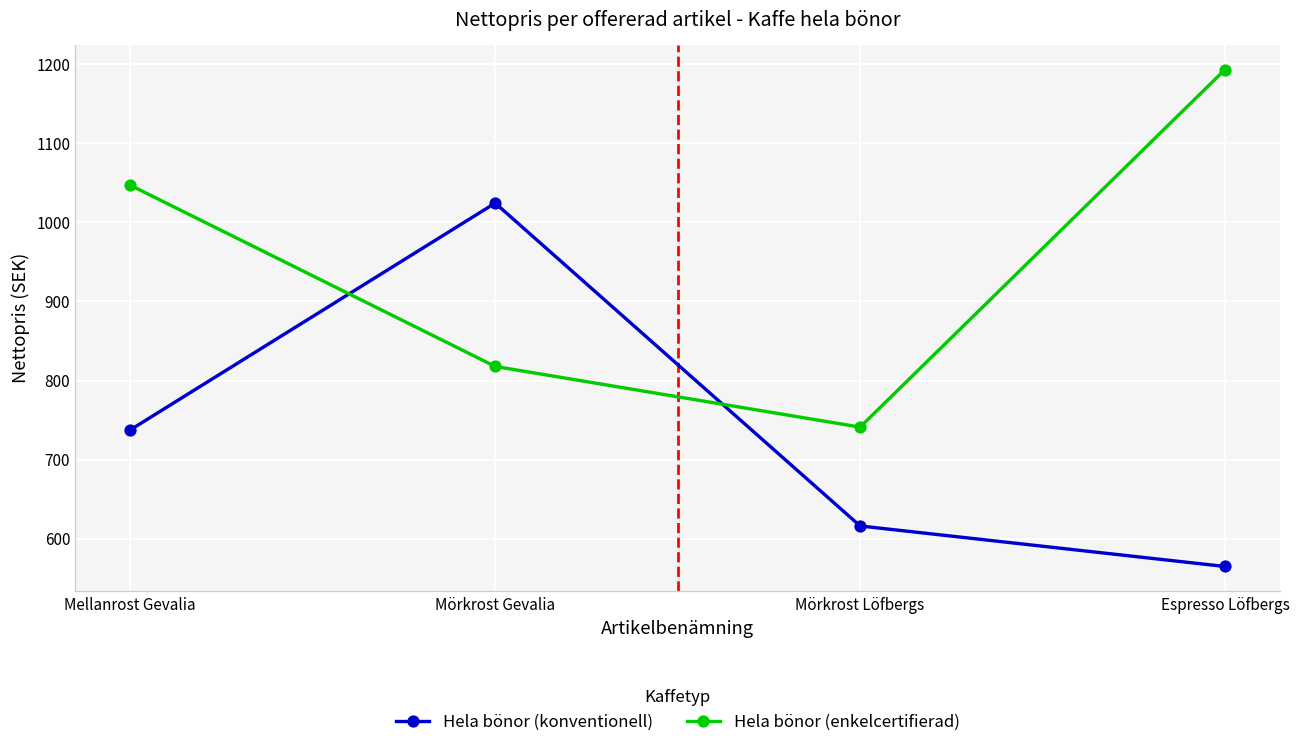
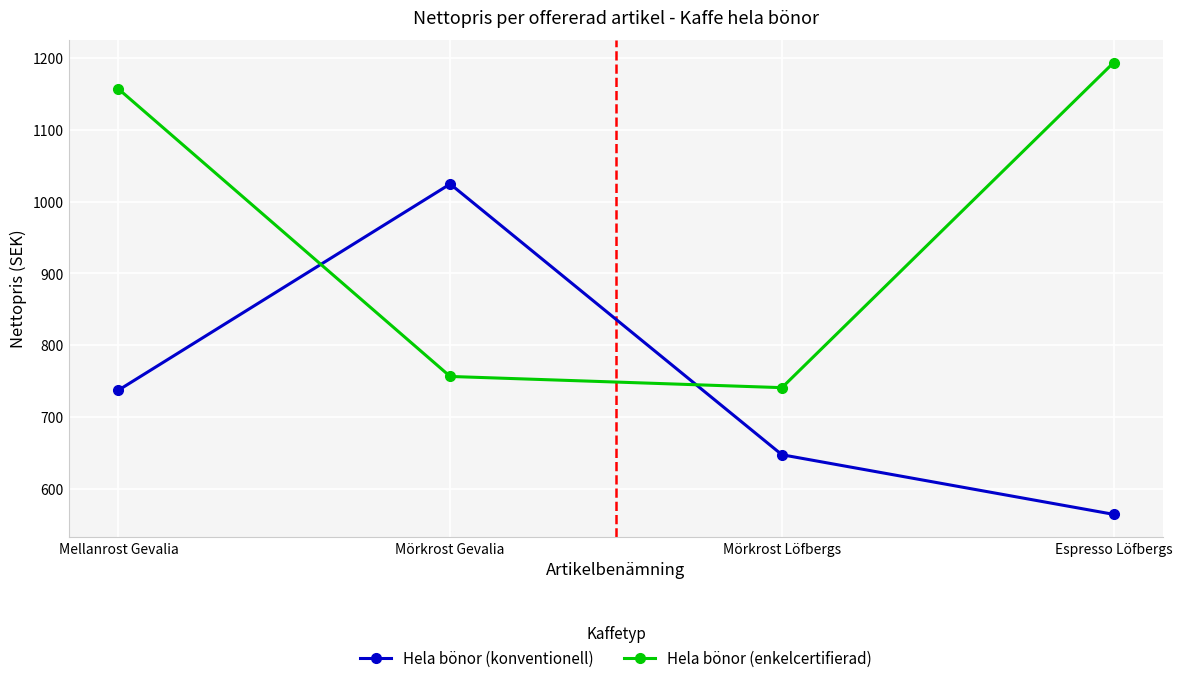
Hela bönor (enkelcertifierad), Mellanrost Gevalia: 1050 -> 1160
Hela bönor (enkelcertifierad), Mörkrost Gevalia: 820 -> 760
Hela bönor (konventionell), Mörkrost Löfbergs: 620 -> 650
